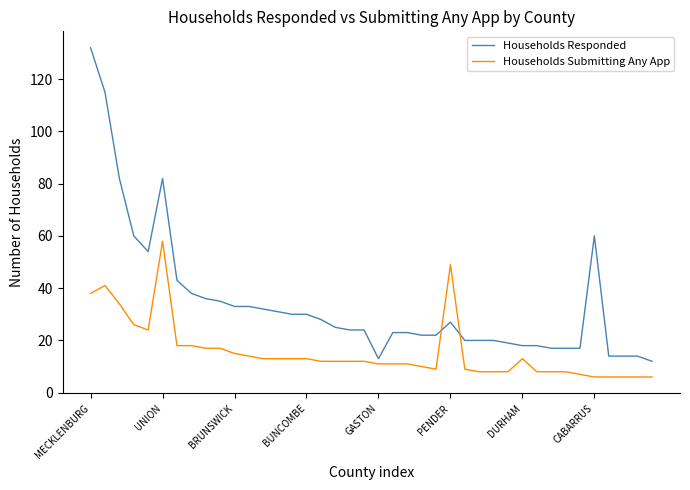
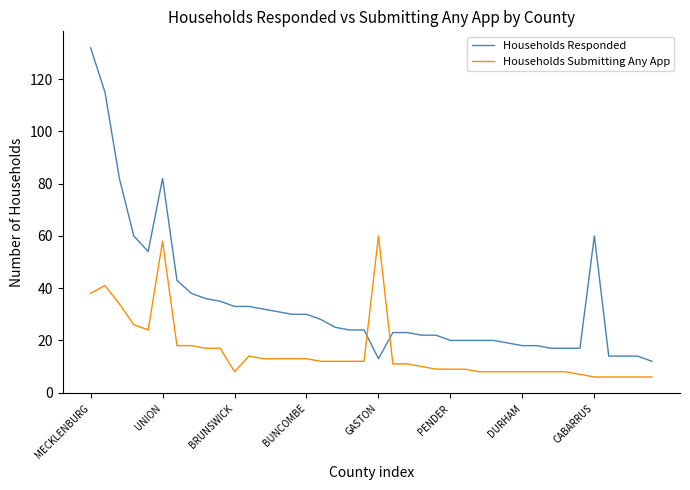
Households Submitting Any App, BRUNSWICK: 15 -> 8
Households Submitting Any App, GASTON: 11 -> 60
Households Responded, PENDER: 27 -> 20
Households Submitting Any App, PENDER: 49 -> 9
Households Submitting Any App, DURHAM: 13 -> 8
